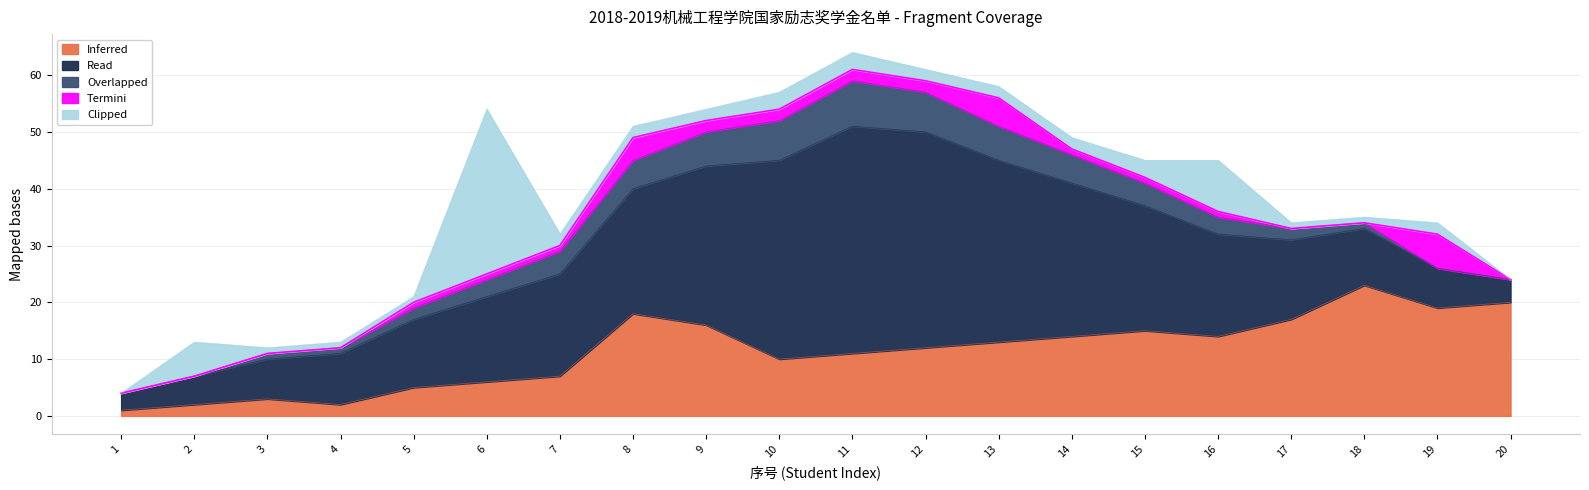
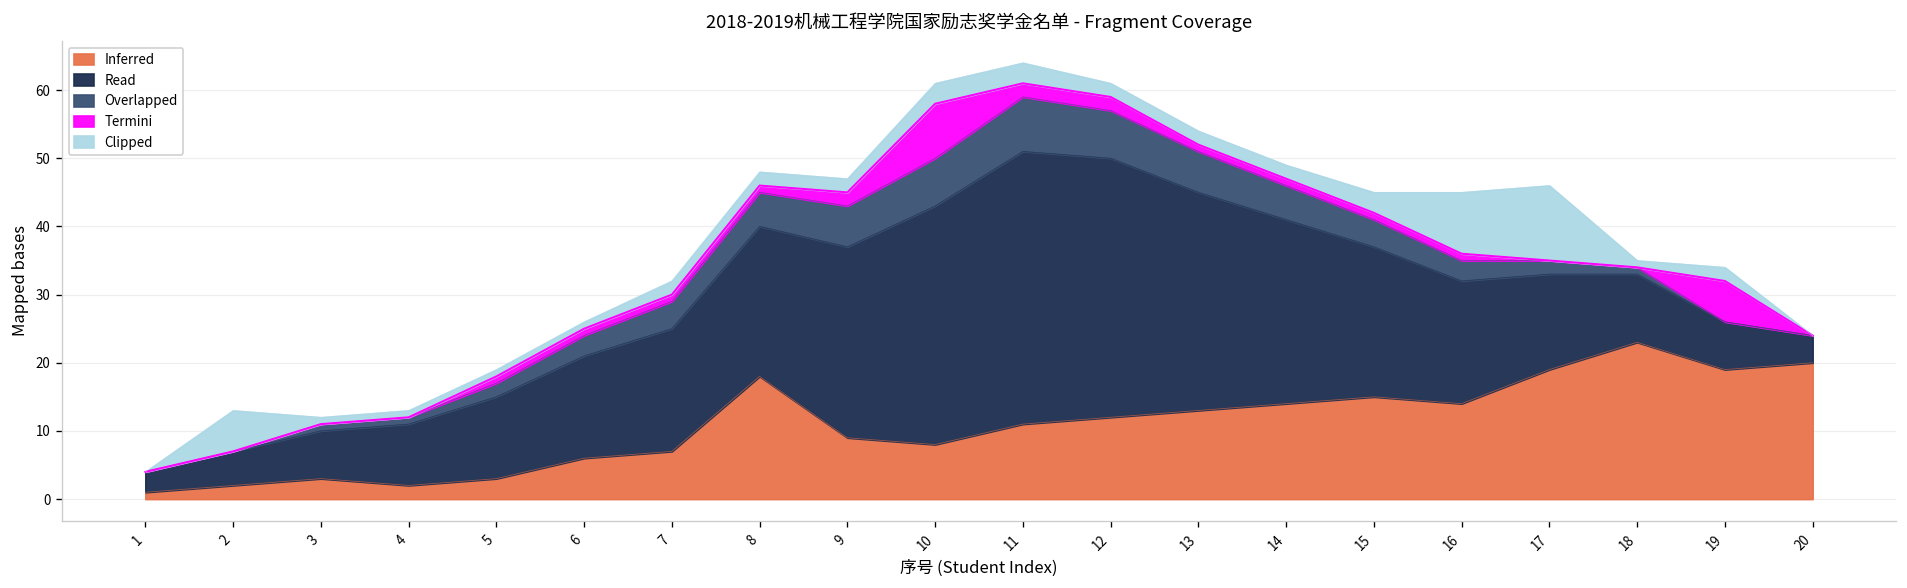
Inferred, 5: 5 -> 3
Clipped, 6: 29 -> 1
Termini, 8: 4 -> 1
Inferred, 9: 16 -> 9
Inferred, 10: 10 -> 8
Termini, 10: 2 -> 8
Termini, 13: 5 -> 1
Inferred, 17: 17 -> 19
Clipped, 17: 1 -> 11
